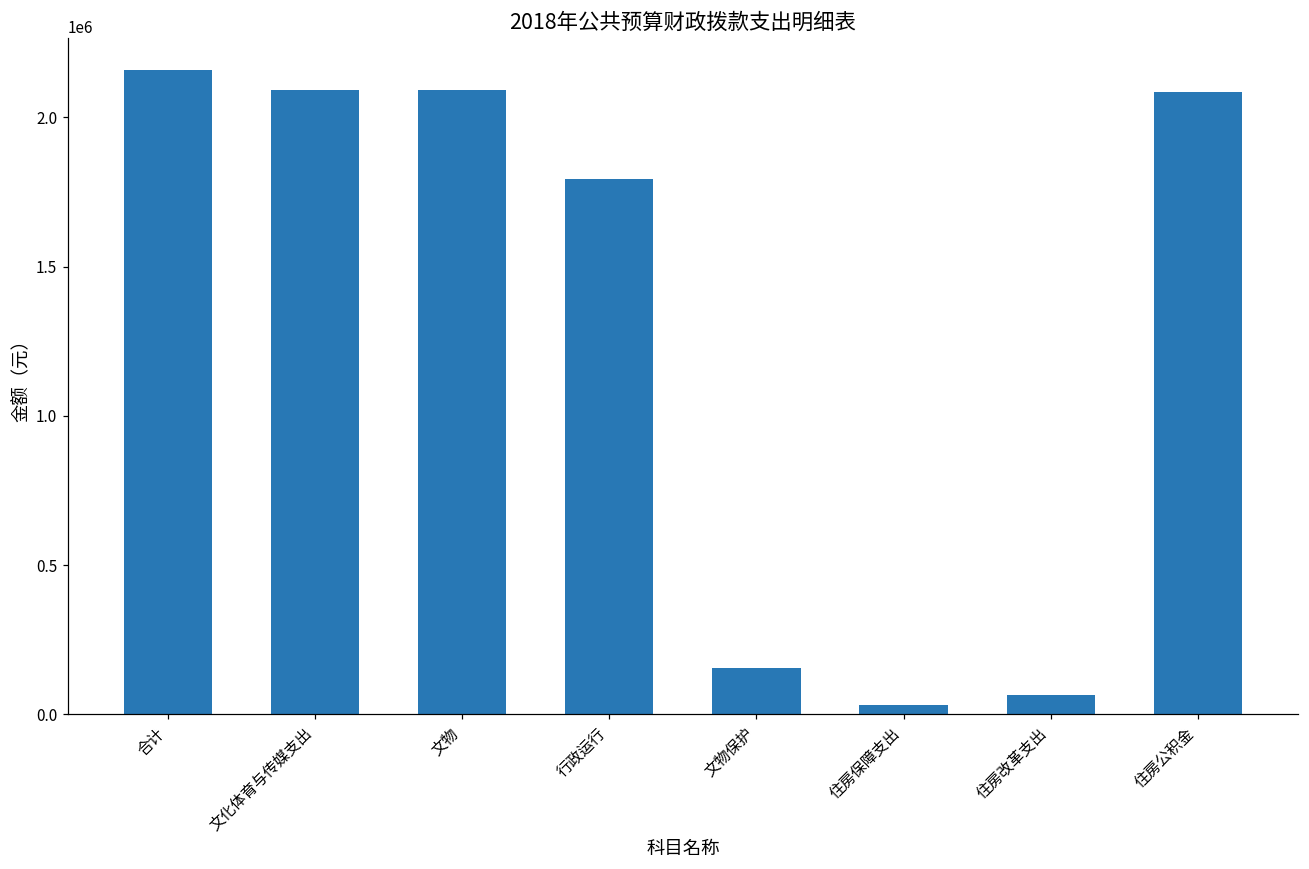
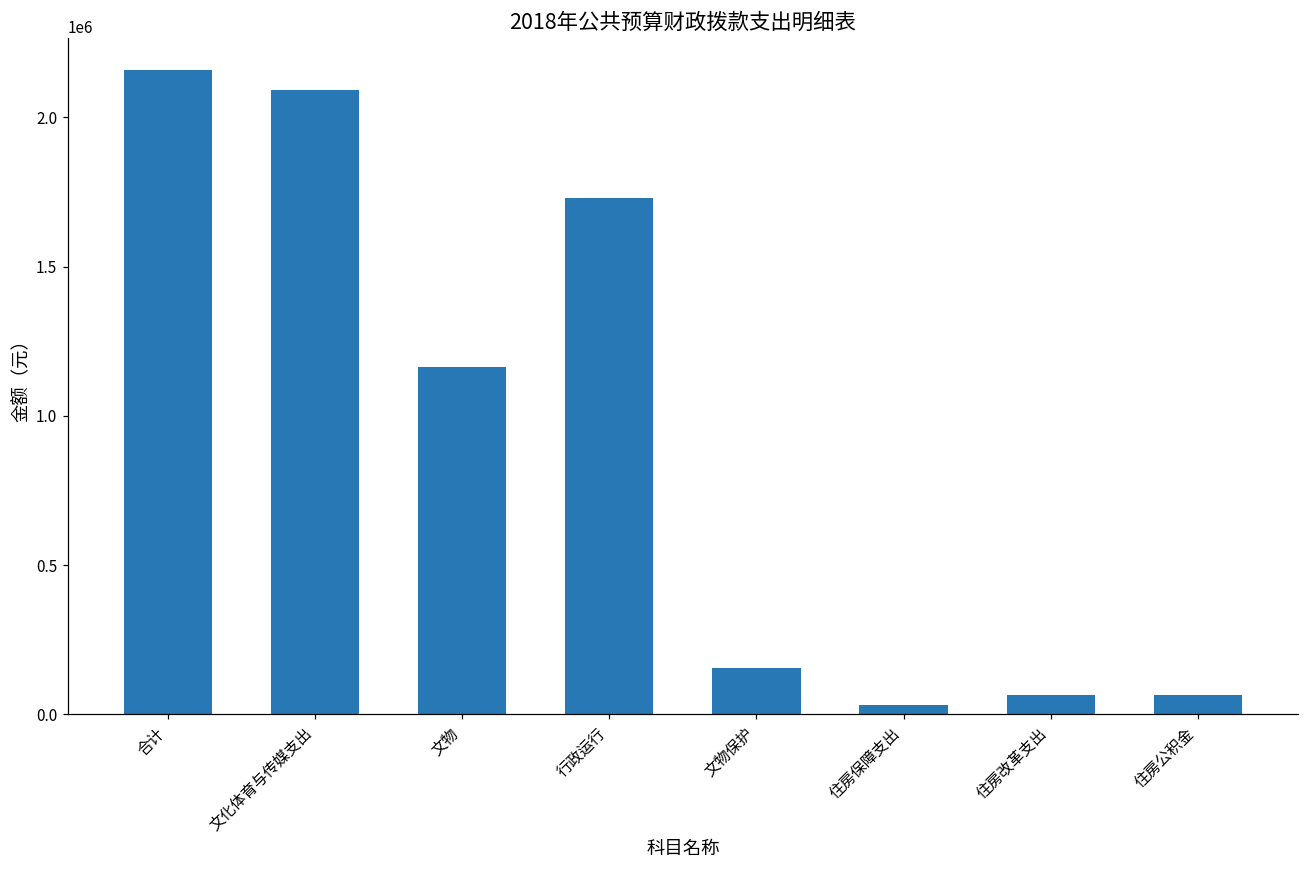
文物: 2090000 -> 1170000
行政运行: 1790000 -> 1730000
住房公积金: 2080000 -> 70000
